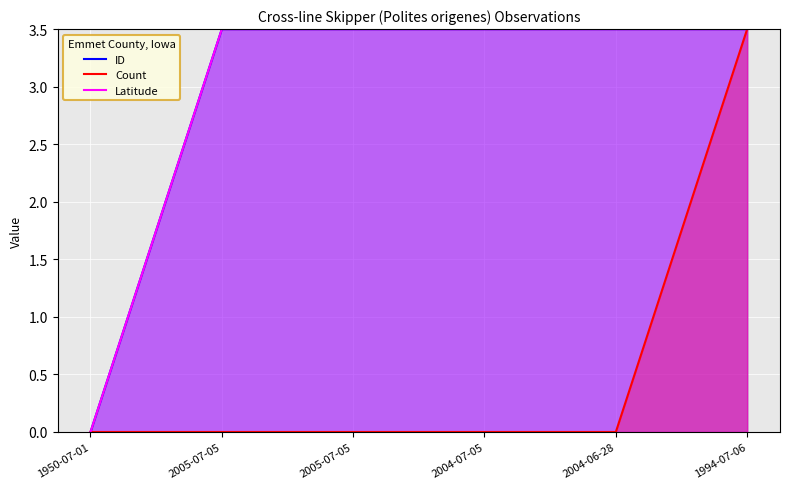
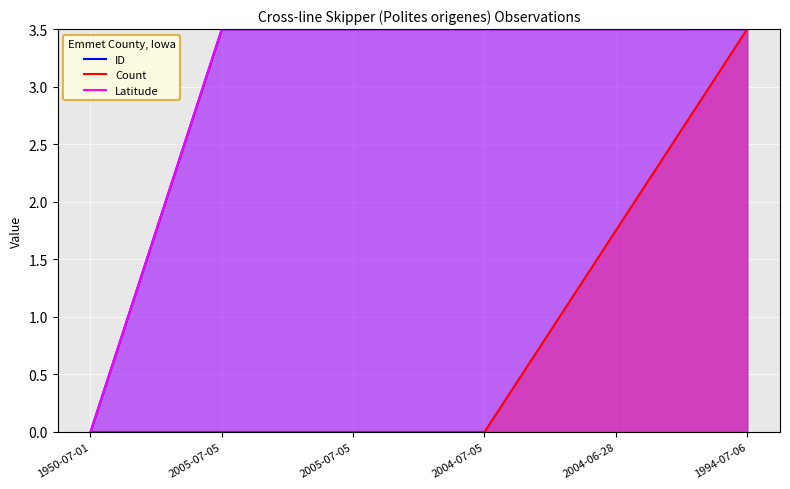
Count, 2004-06-28: 0.00 -> 1.75
